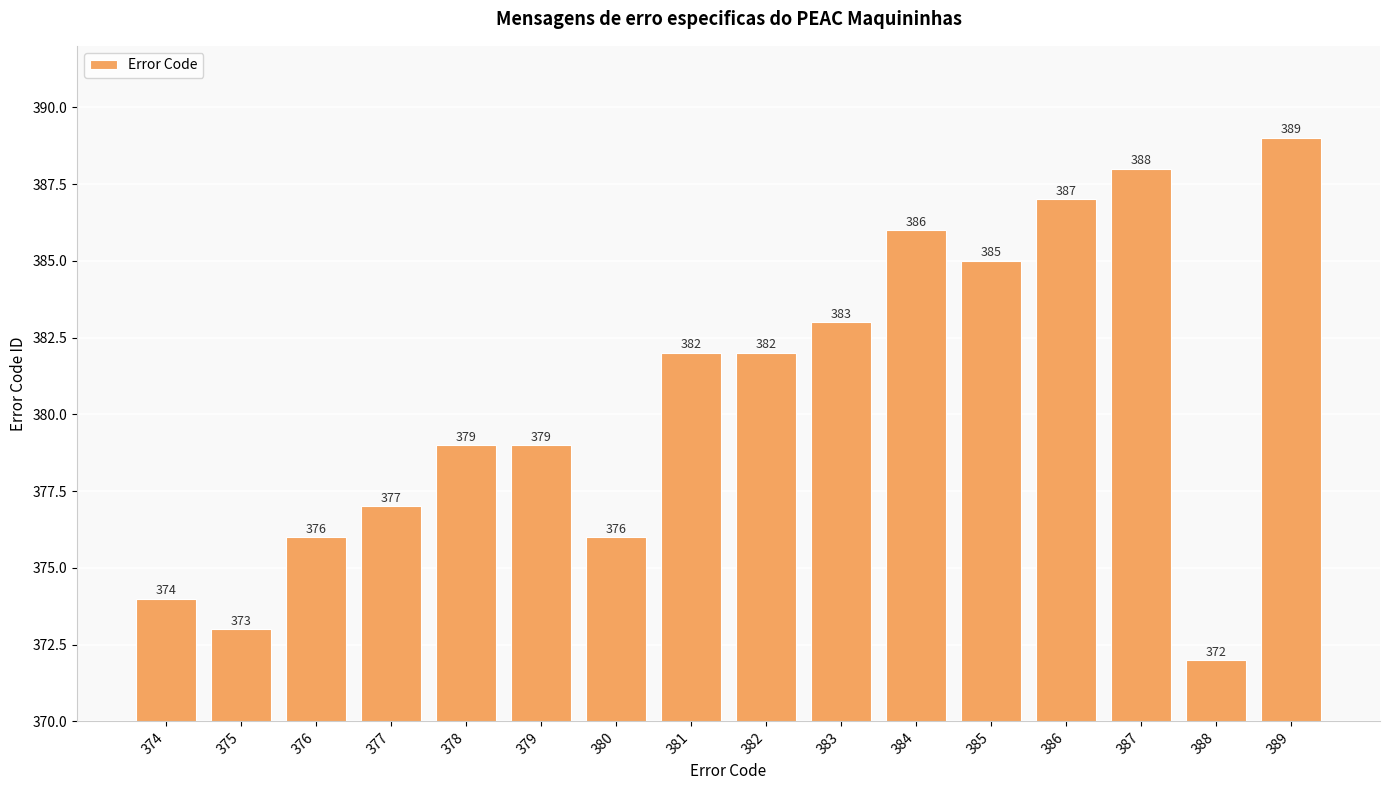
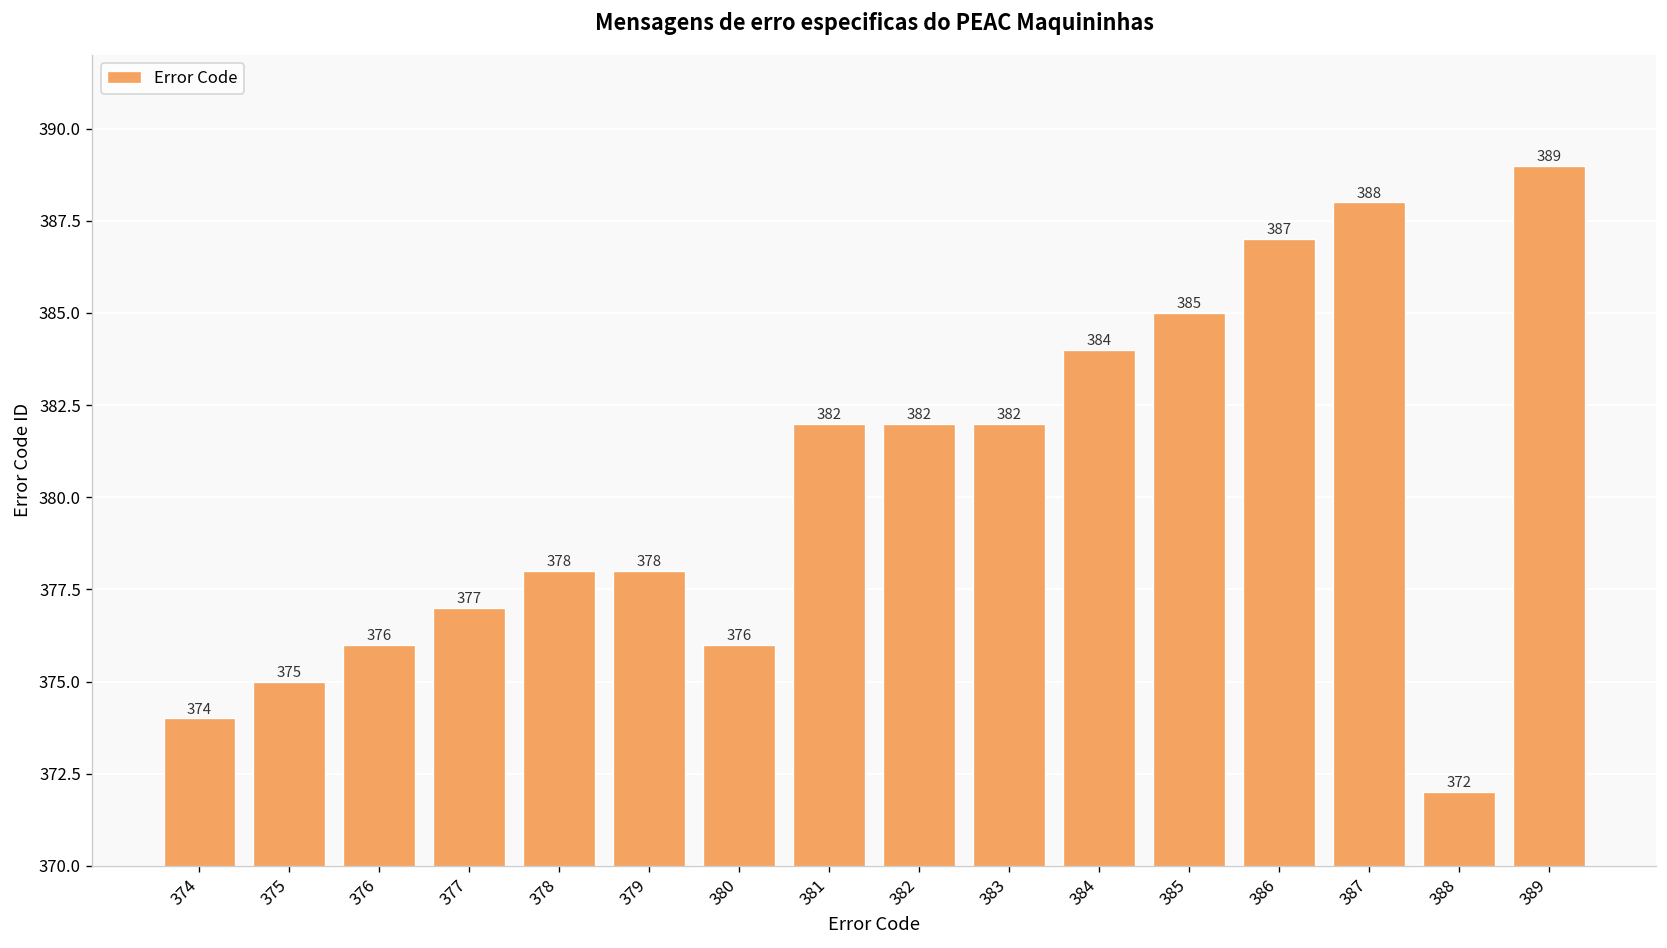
375: 373 -> 375
378: 379 -> 378
379: 379 -> 378
383: 383 -> 382
384: 386 -> 384
